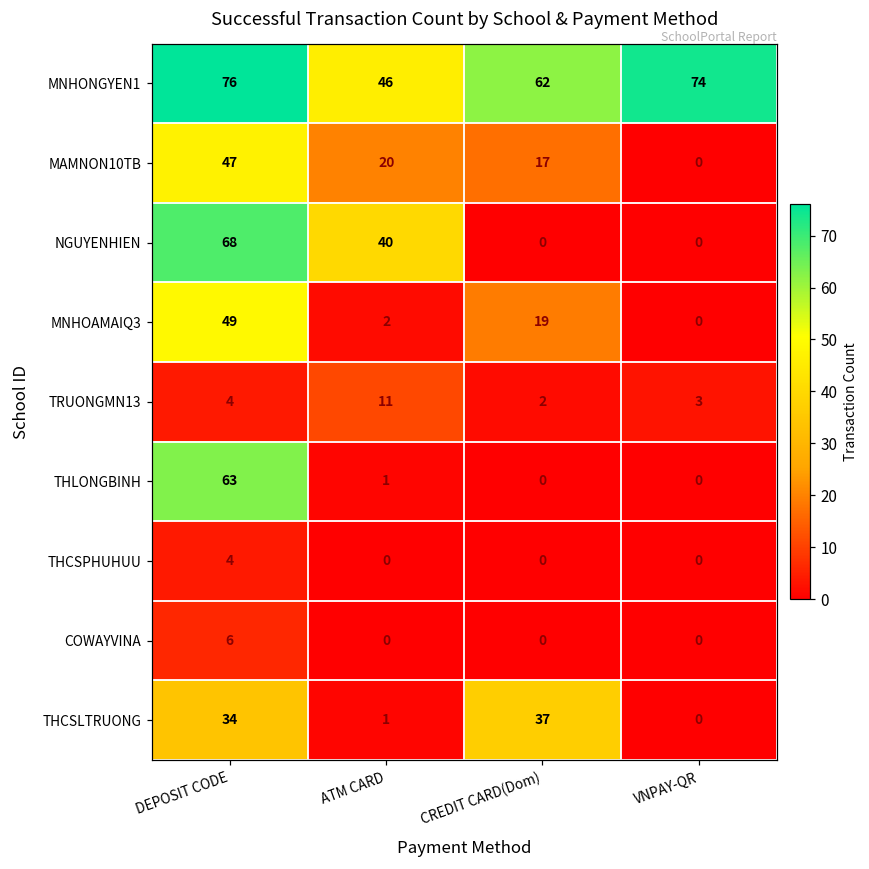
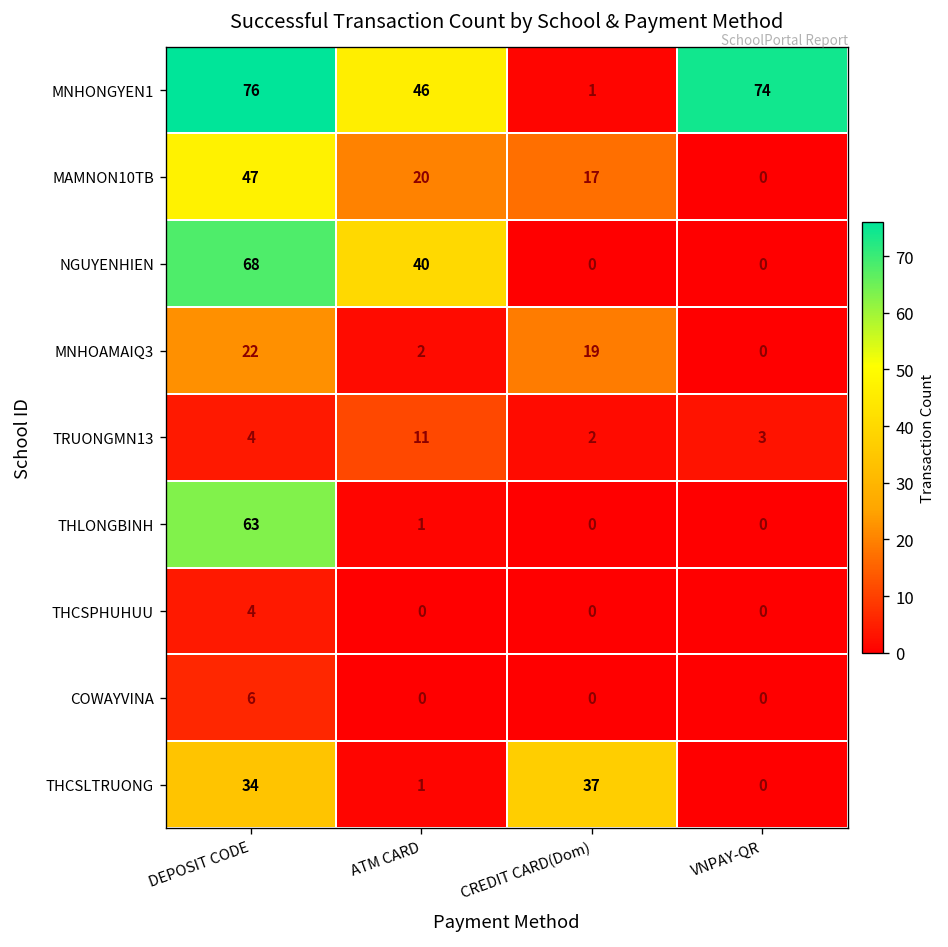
MNHONGYEN1, CREDIT CARD(Dom): 62 -> 1
MNHOAMAIQ3, DEPOSIT CODE: 49 -> 22
